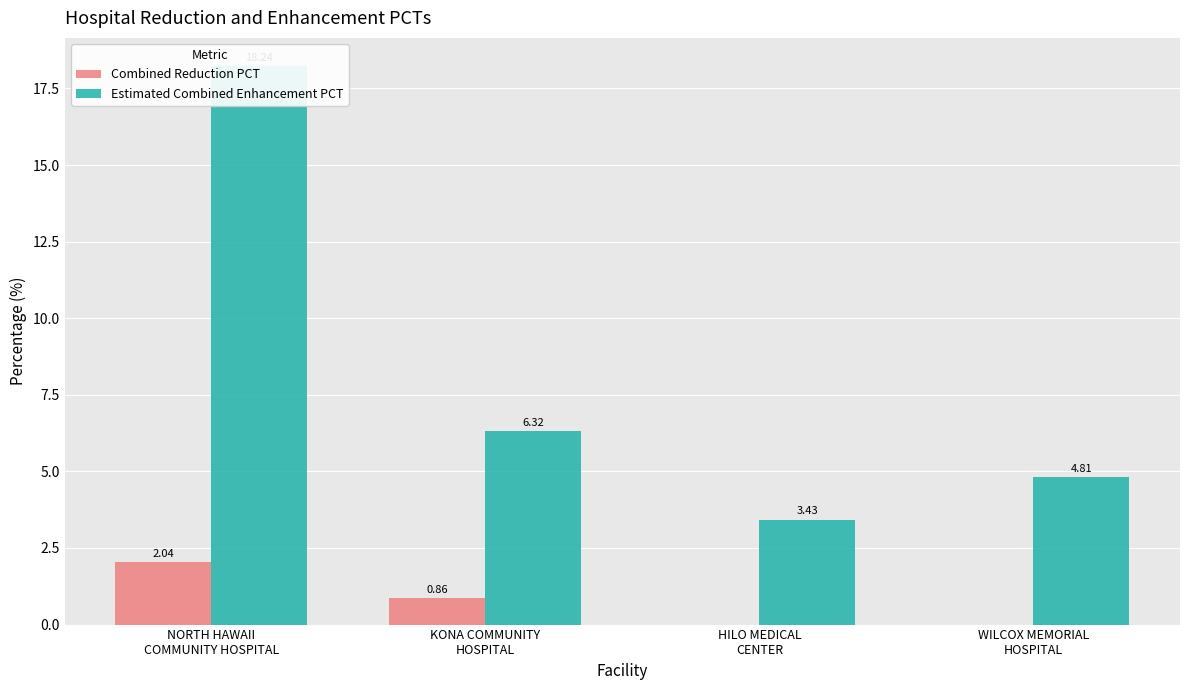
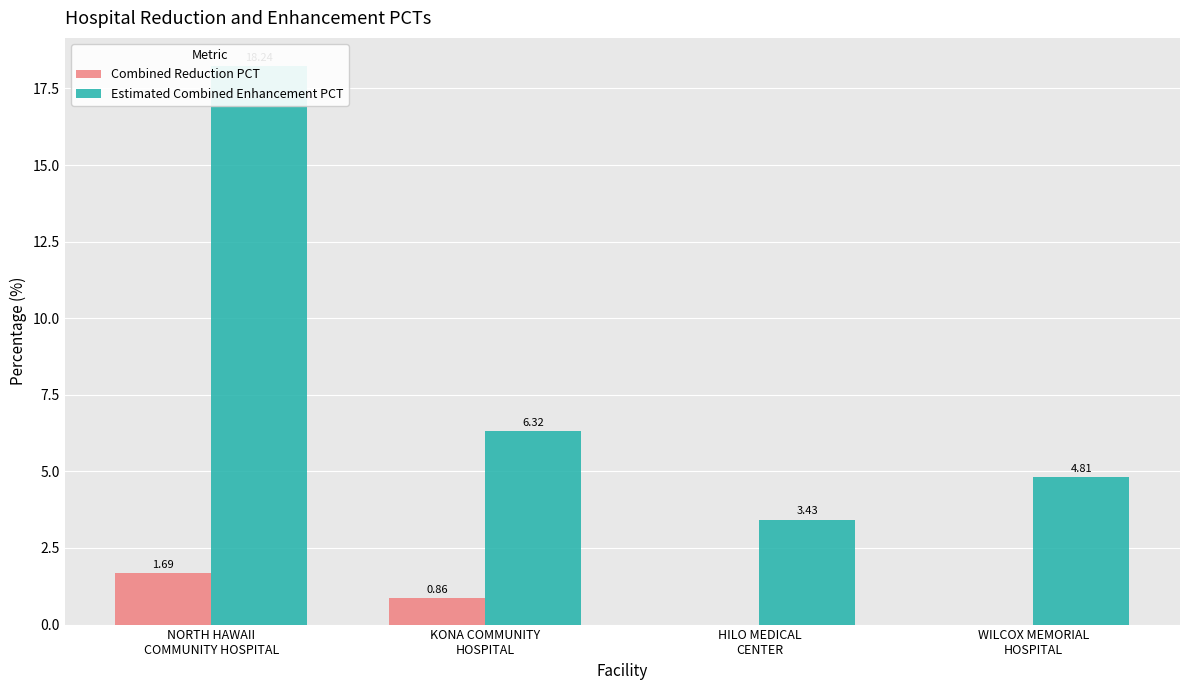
Combined Reduction PCT, NORTH HAWAII COMMUNITY HOSPITAL: 2.04 -> 1.69
